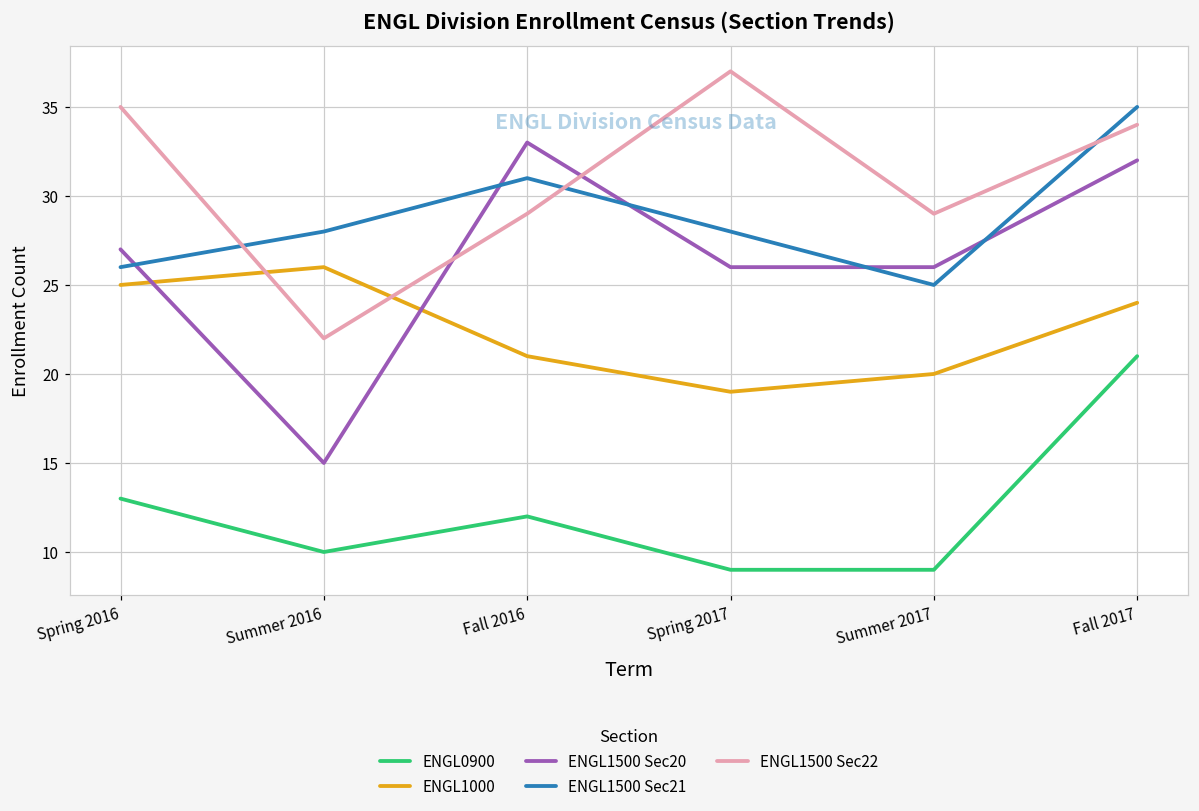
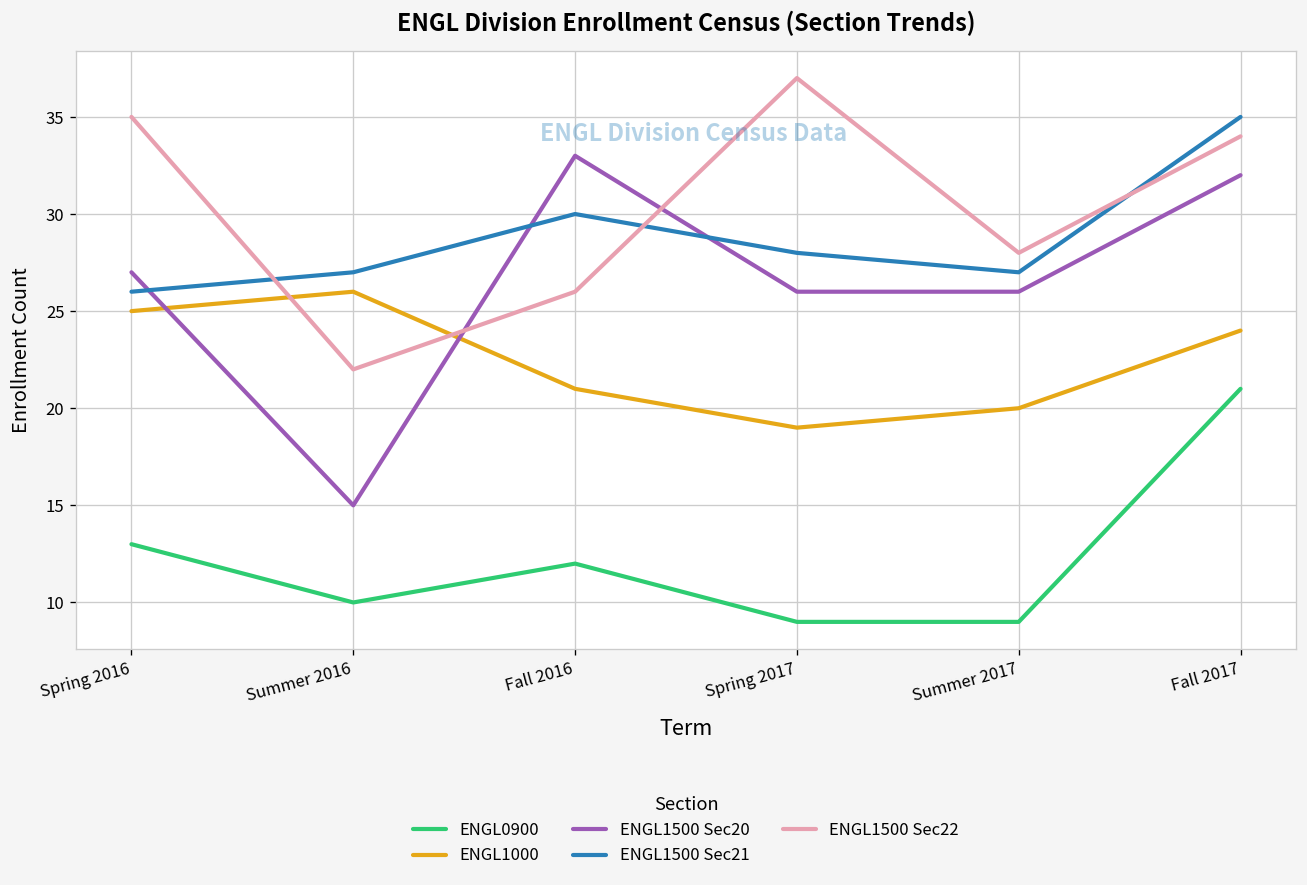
ENGL1500 Sec21, Summer 2016: 28 -> 27
ENGL1500 Sec21, Fall 2016: 31 -> 30
ENGL1500 Sec22, Fall 2016: 29 -> 26
ENGL1500 Sec21, Summer 2017: 25 -> 27
ENGL1500 Sec22, Summer 2017: 29 -> 28
